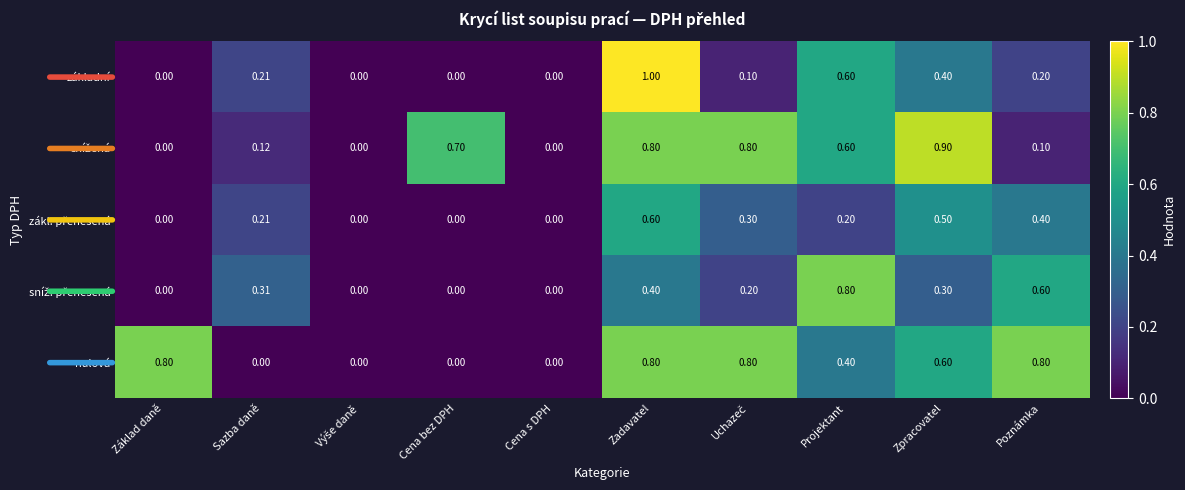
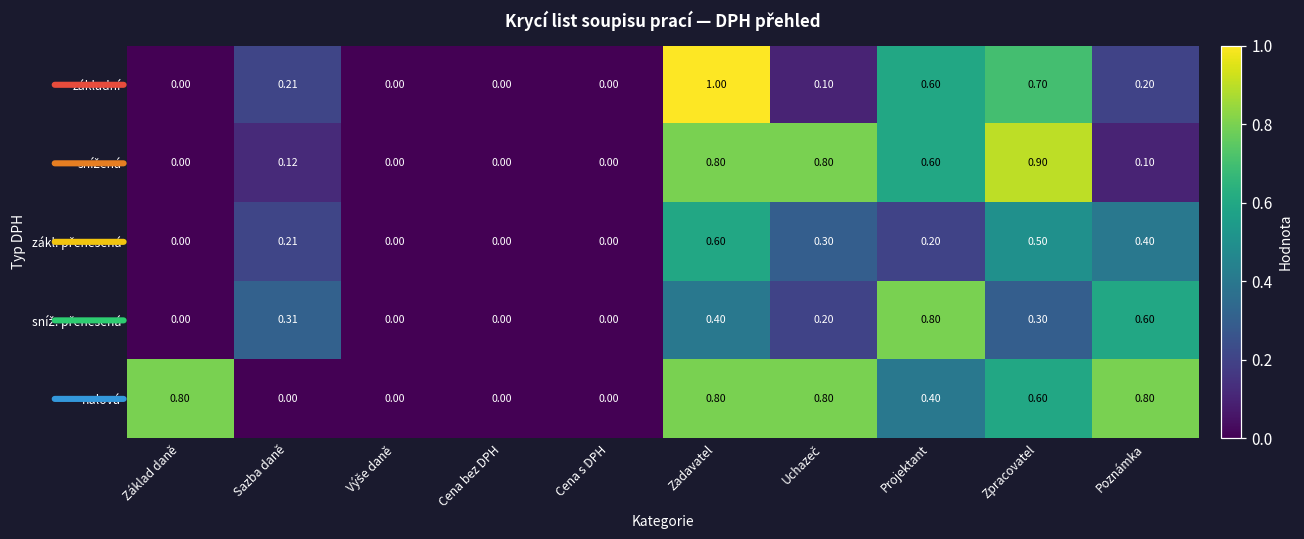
základní, Zpracovatel: 0.40 -> 0.70
snížená, Cena bez DPH: 0.70 -> 0.00
